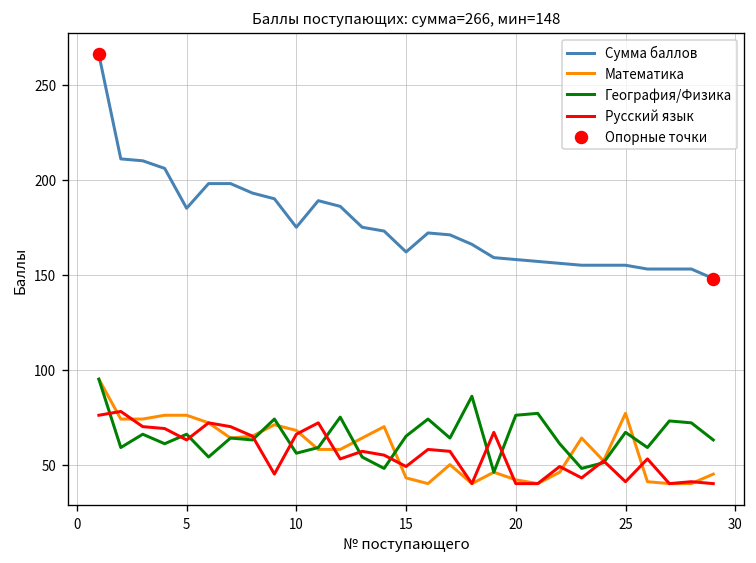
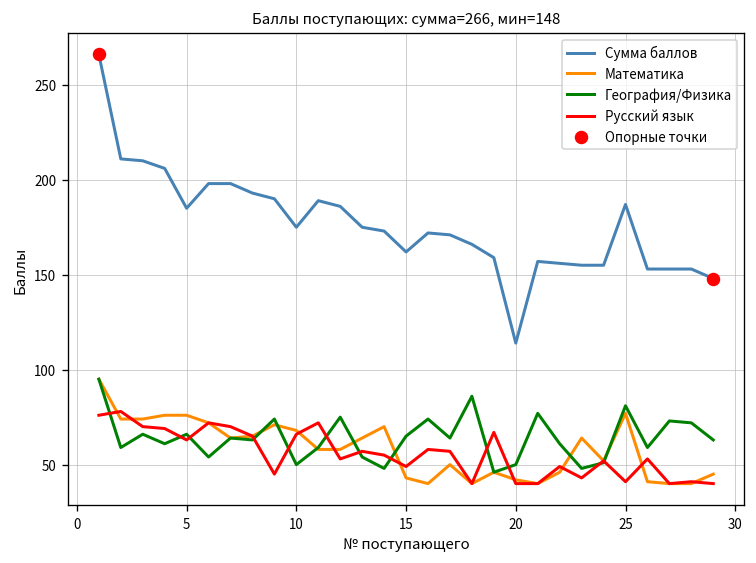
География/Физика, 10: 56 -> 50
Сумма баллов, 20: 158 -> 114
География/Физика, 20: 76 -> 50
Сумма баллов, 25: 155 -> 187
География/Физика, 25: 67 -> 81
